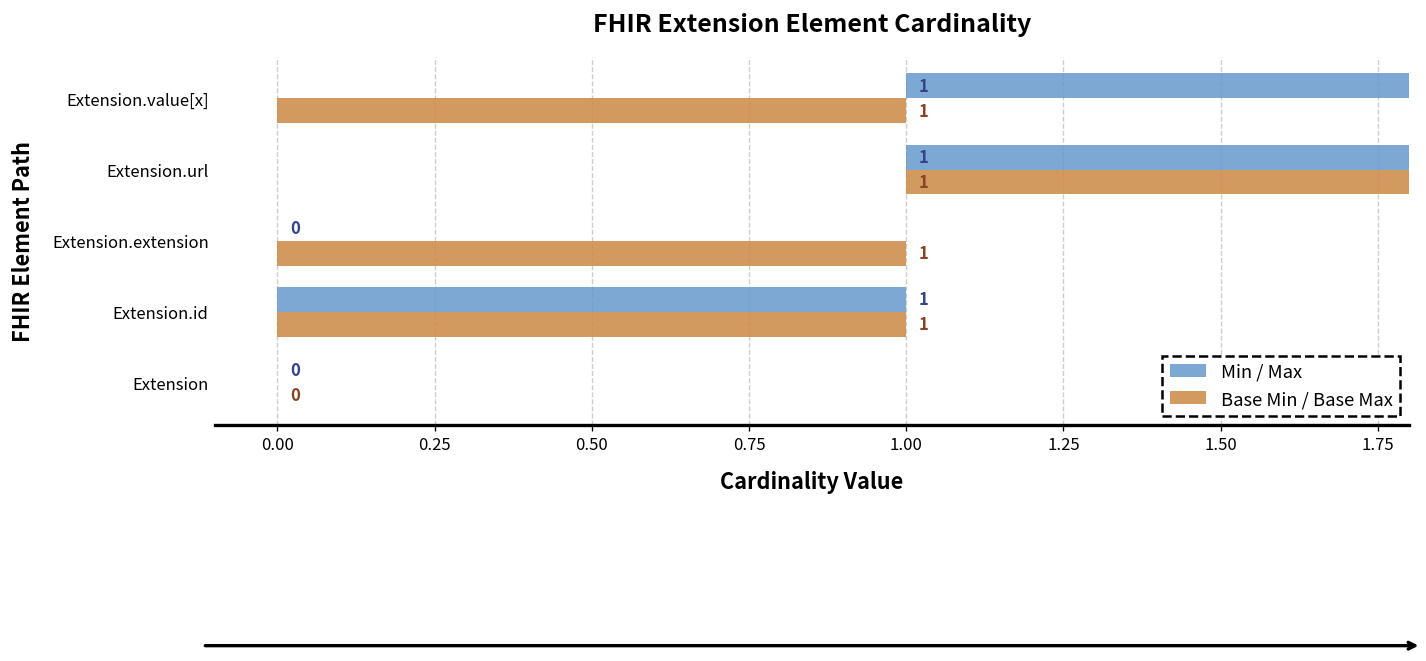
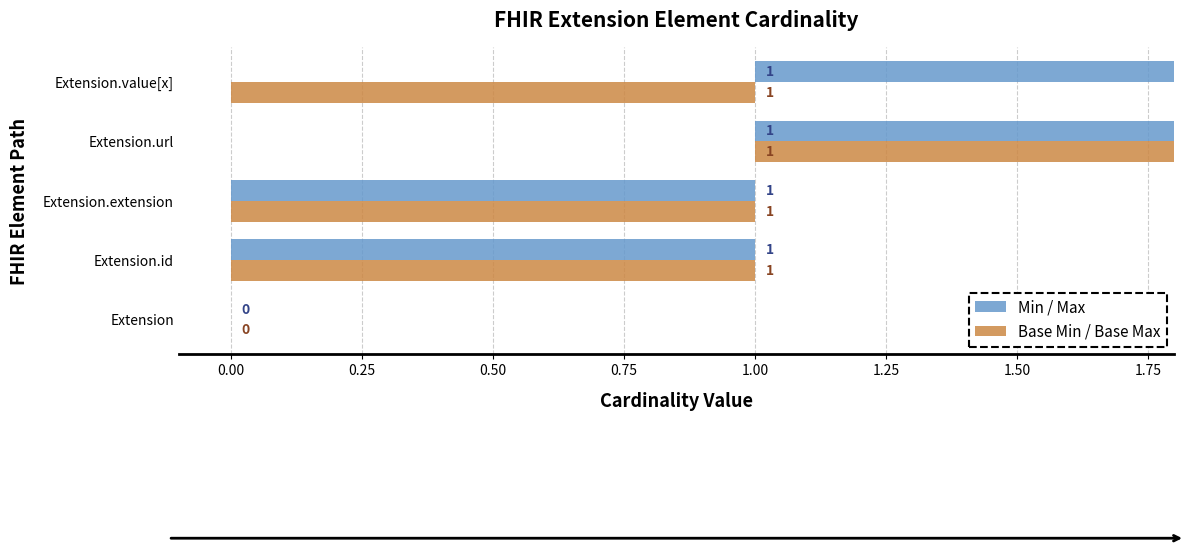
Min / Max, Extension.extension: 0 -> 1
